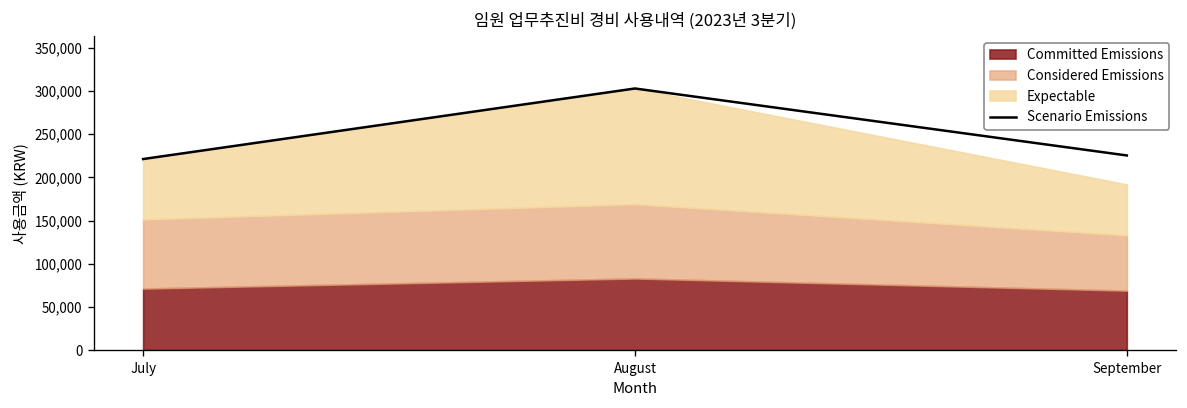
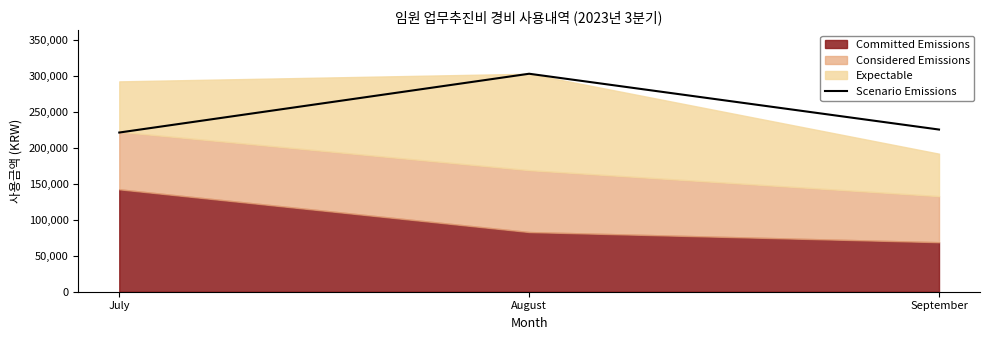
Committed Emissions, July: 70,000 -> 140,000
